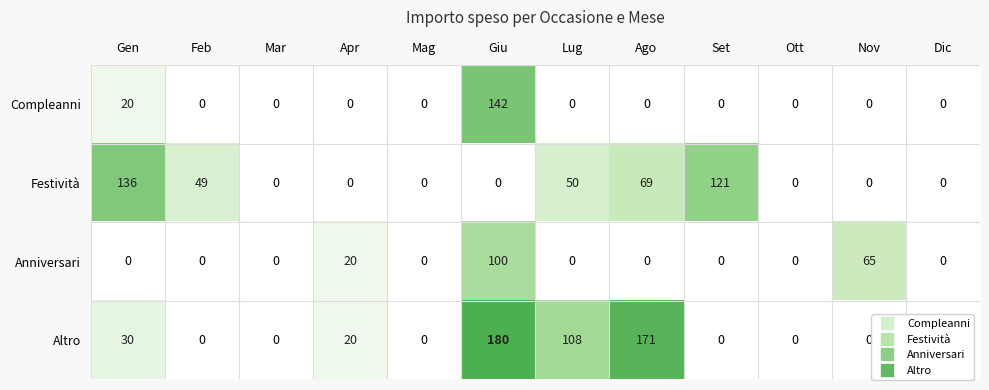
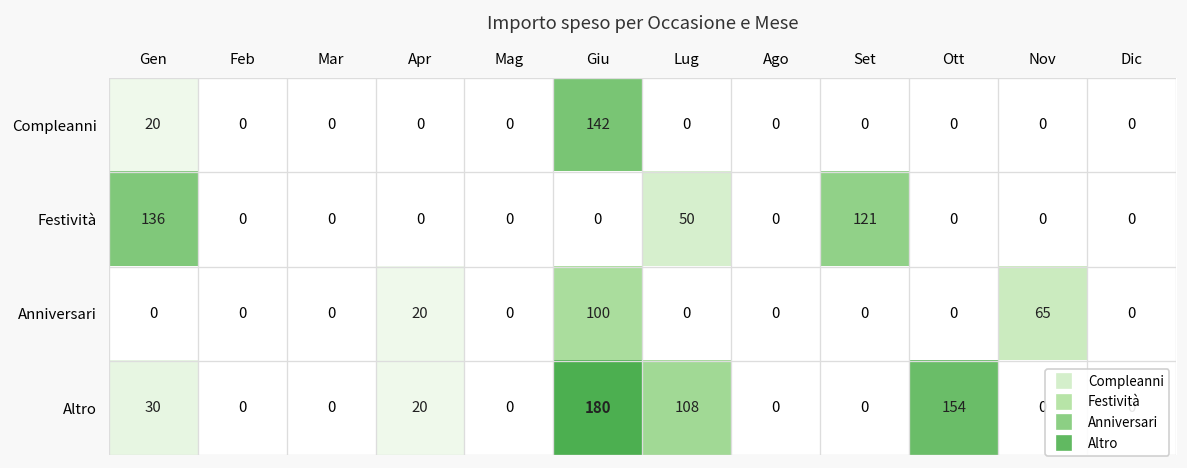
Festività, Feb: 49 -> 0
Festività, Ago: 69 -> 0
Altro, Ago: 171 -> 0
Altro, Ott: 0 -> 154
